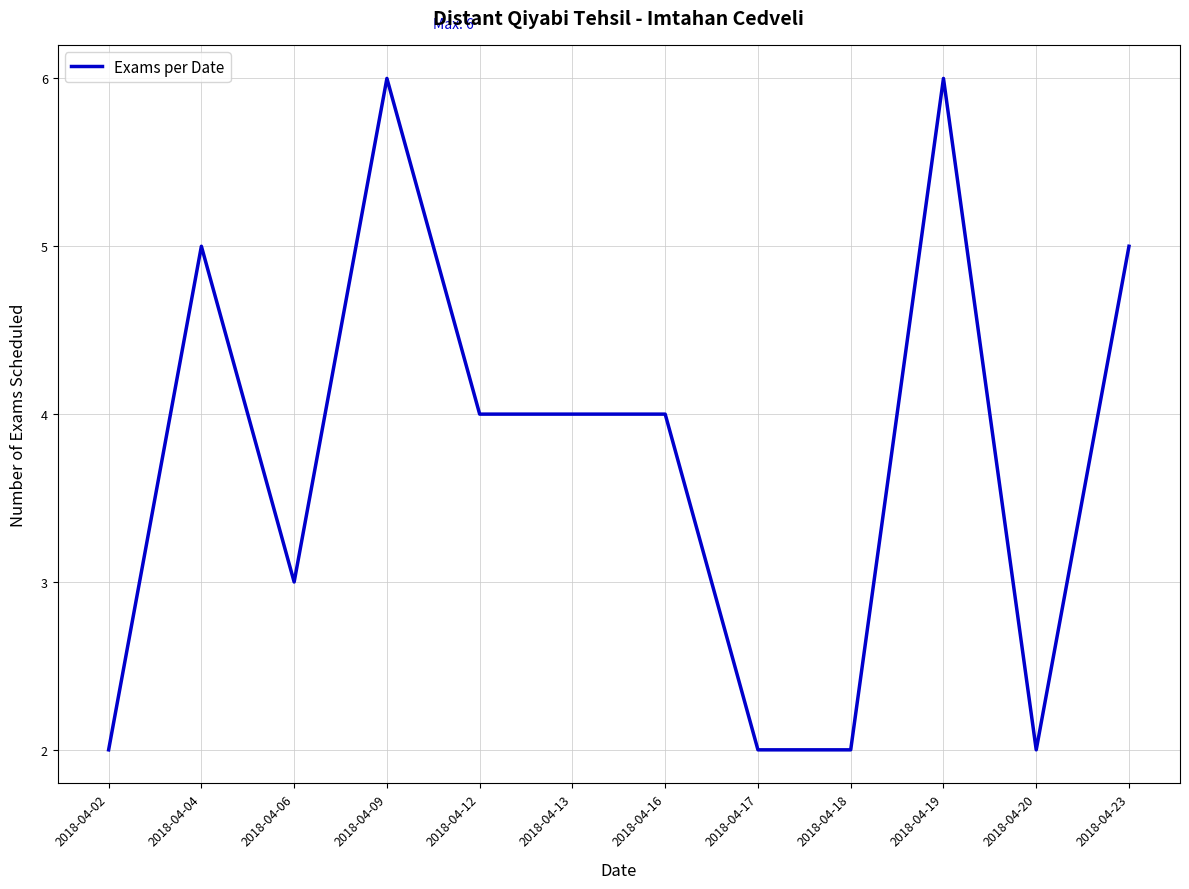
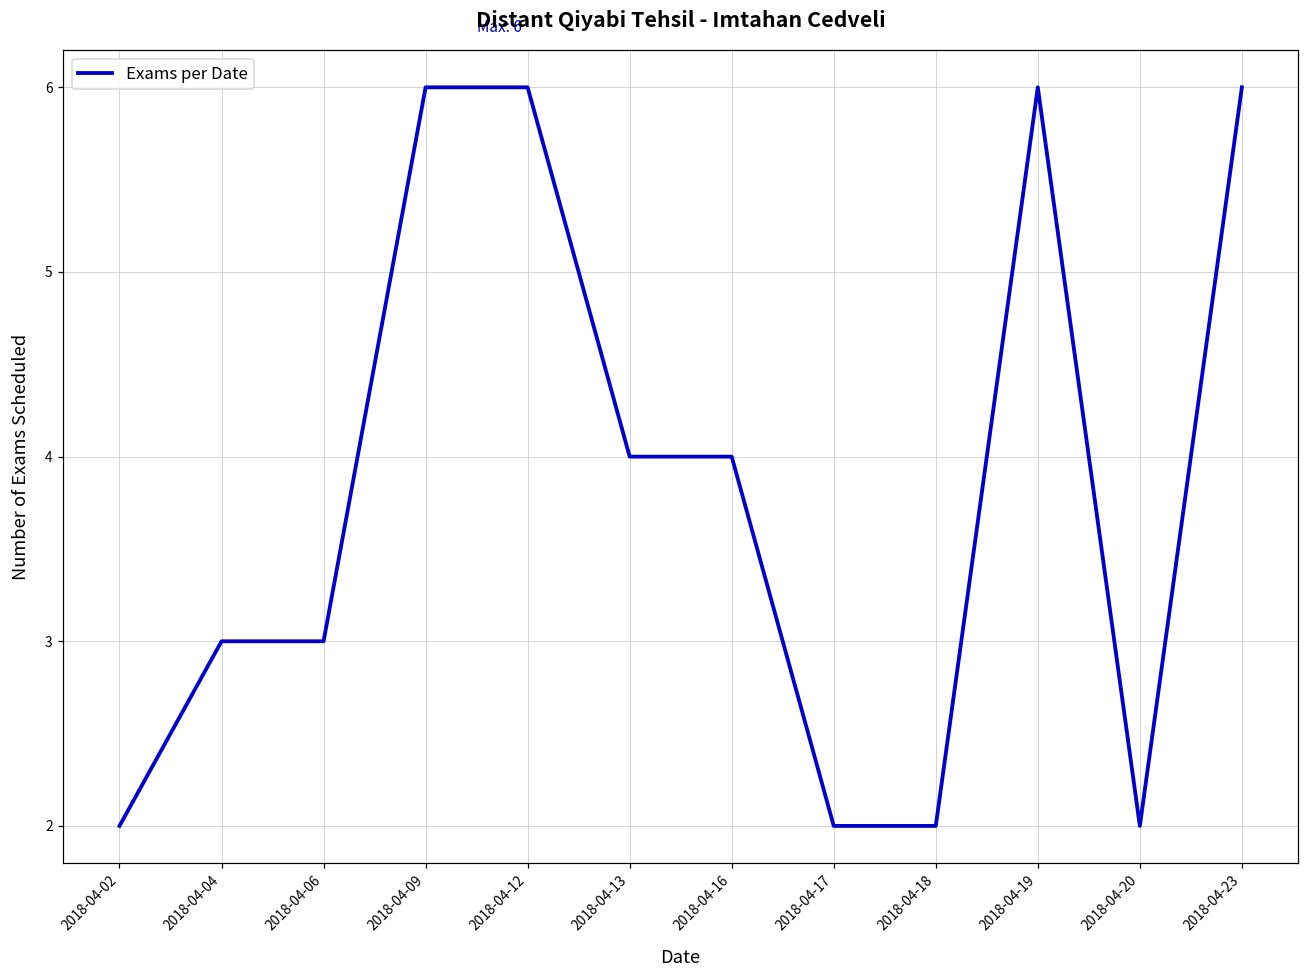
2018-04-04: 5 -> 3
2018-04-12: 4 -> 6
2018-04-23: 5 -> 6
